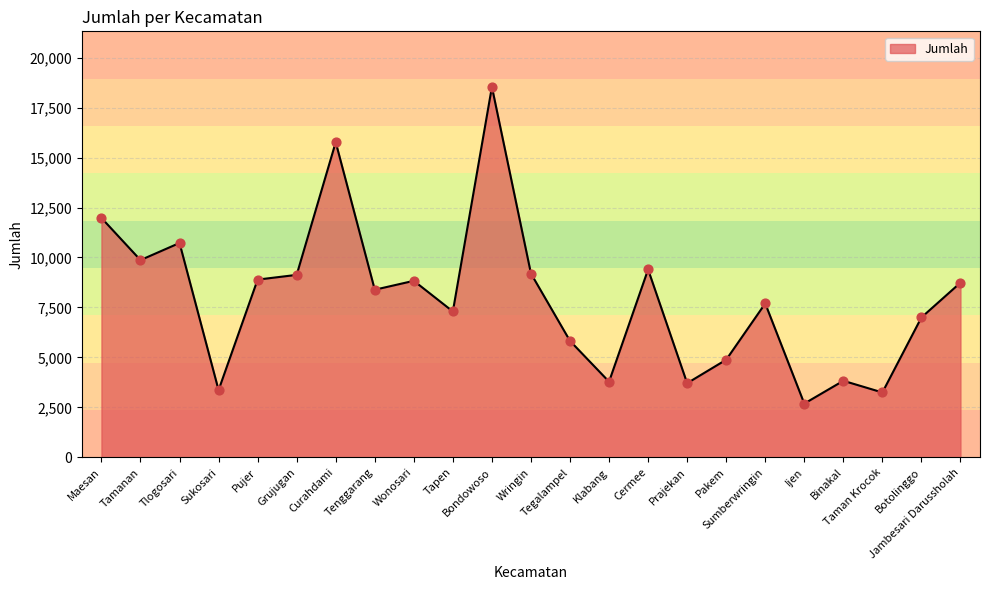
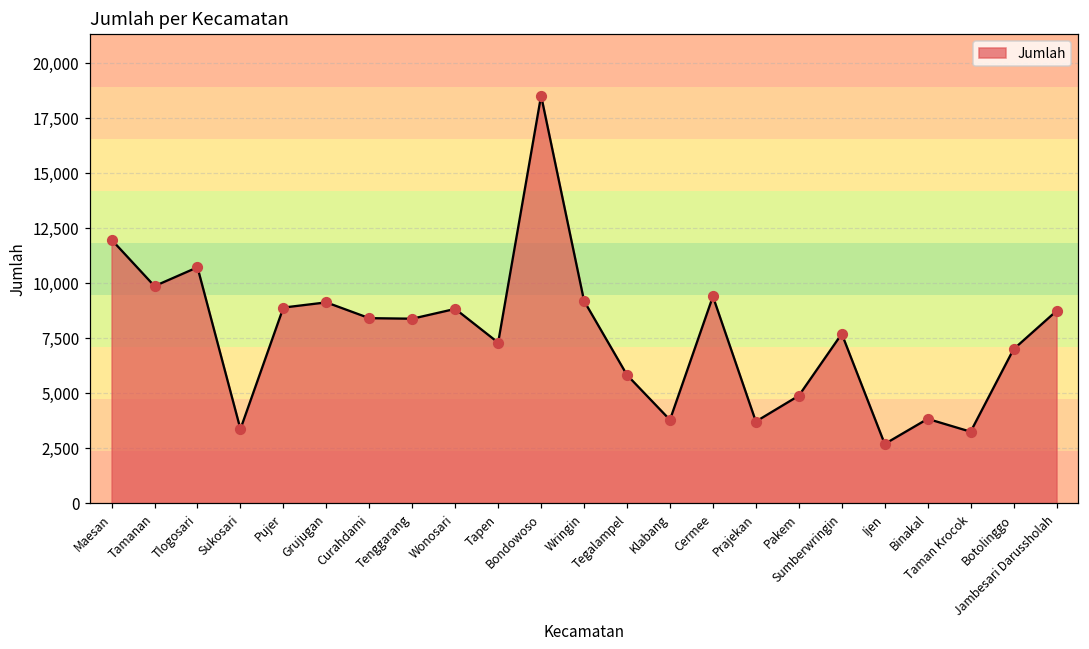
Curahdami: 15,800 -> 8,400
